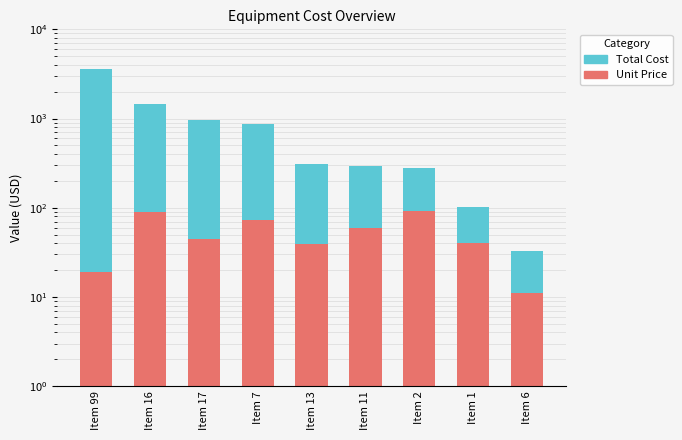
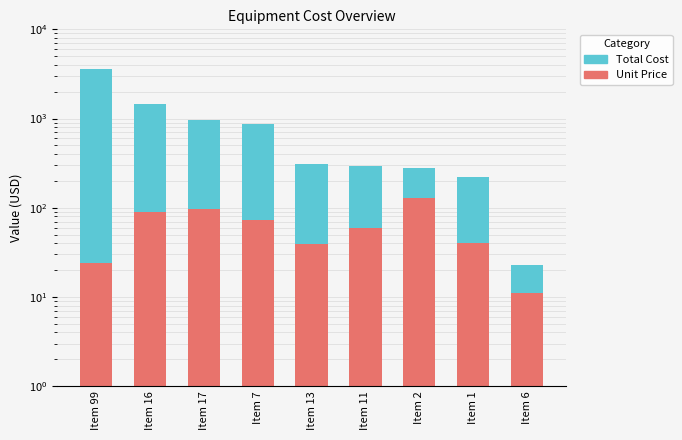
Unit Price, Item 99: 19 -> 24
Unit Price, Item 17: 50 -> 100
Unit Price, Item 2: 90 -> 130
Total Cost, Item 1: 100 -> 220
Total Cost, Item 6: 33 -> 23
